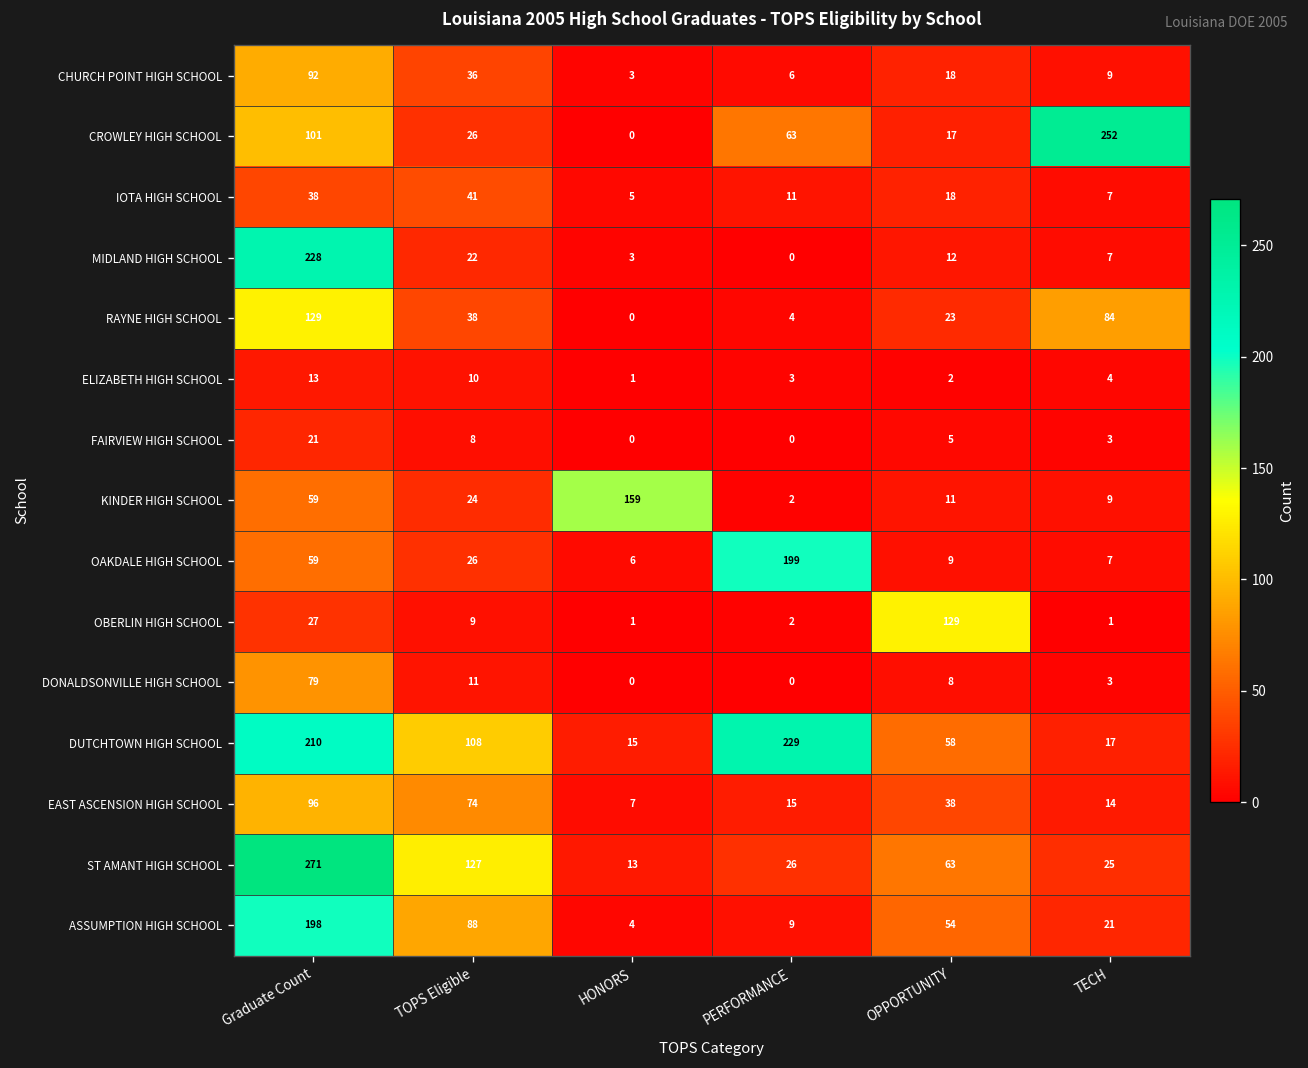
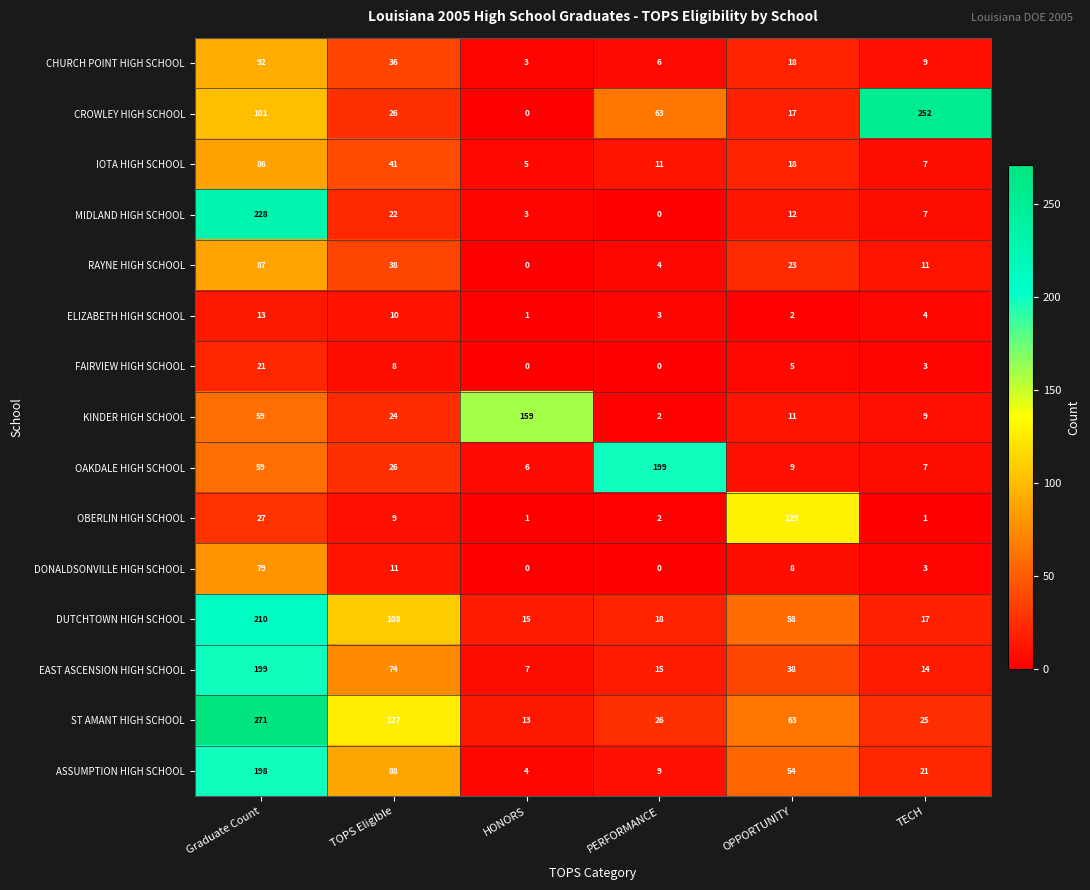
IOTA HIGH SCHOOL, Graduate Count: 38 -> 86
RAYNE HIGH SCHOOL, Graduate Count: 129 -> 87
RAYNE HIGH SCHOOL, TECH: 84 -> 11
DUTCHTOWN HIGH SCHOOL, PERFORMANCE: 229 -> 18
EAST ASCENSION HIGH SCHOOL, Graduate Count: 96 -> 199
